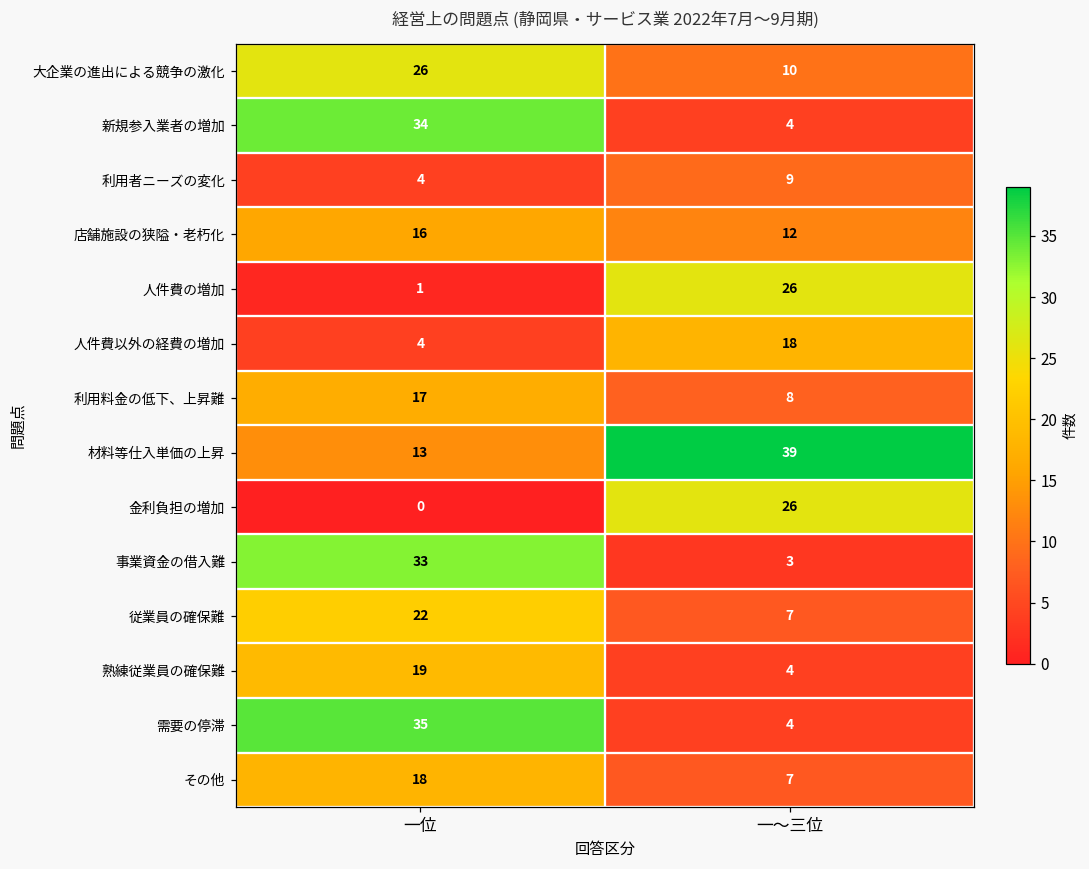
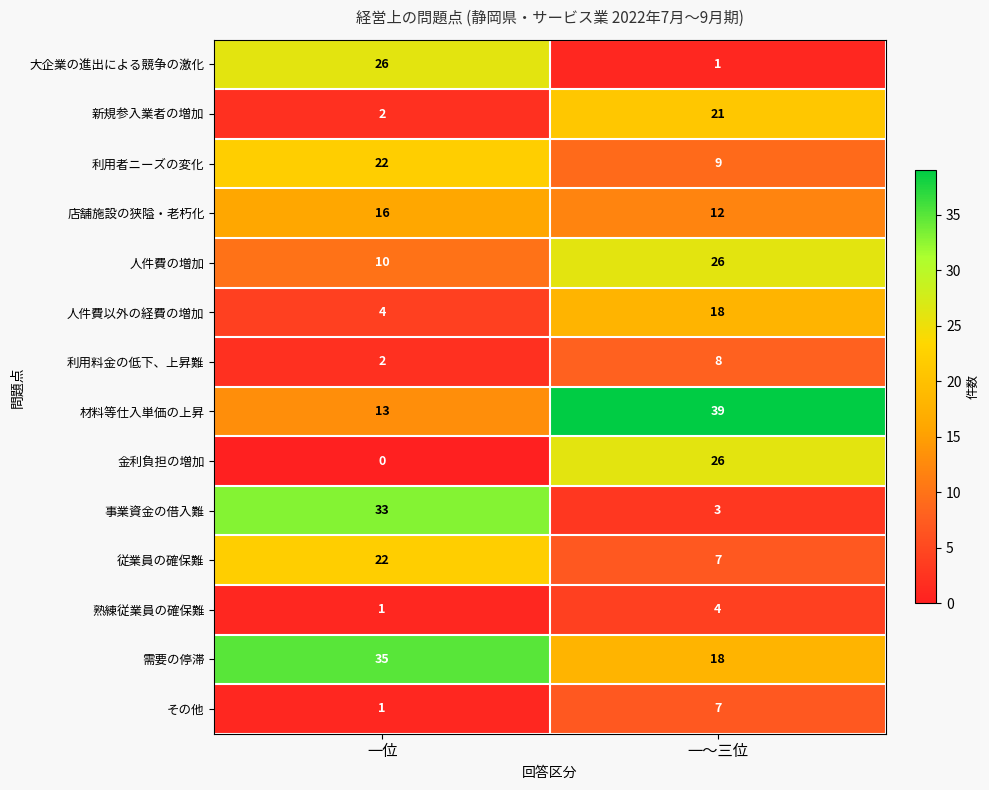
大企業の進出による競争の激化, 一～三位: 10 -> 1
新規参入業者の増加, 一位: 34 -> 2
新規参入業者の増加, 一～三位: 4 -> 21
利用者ニーズの変化, 一位: 4 -> 22
人件費の増加, 一位: 1 -> 10
利用料金の低下、上昇難, 一位: 17 -> 2
熟練従業員の確保難, 一位: 19 -> 1
需要の停滞, 一～三位: 4 -> 18
その他, 一位: 18 -> 1
